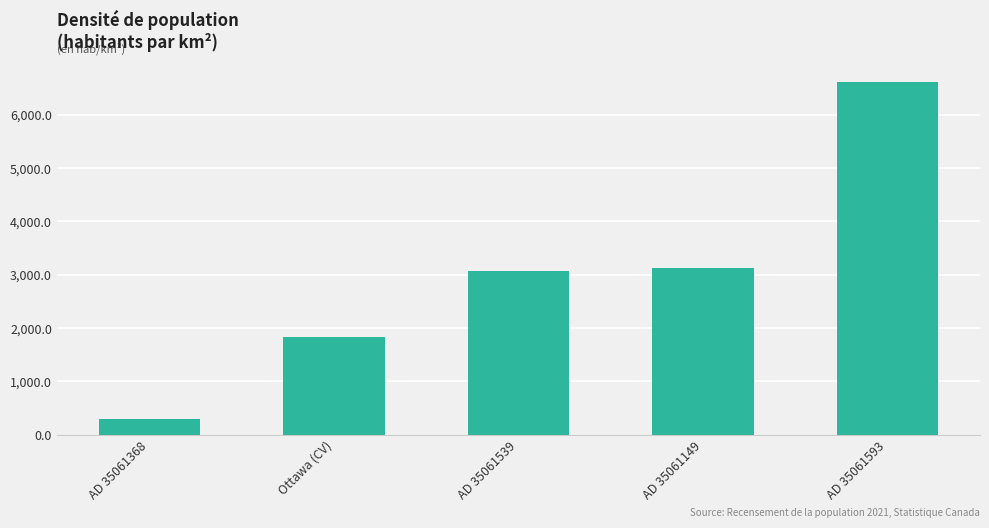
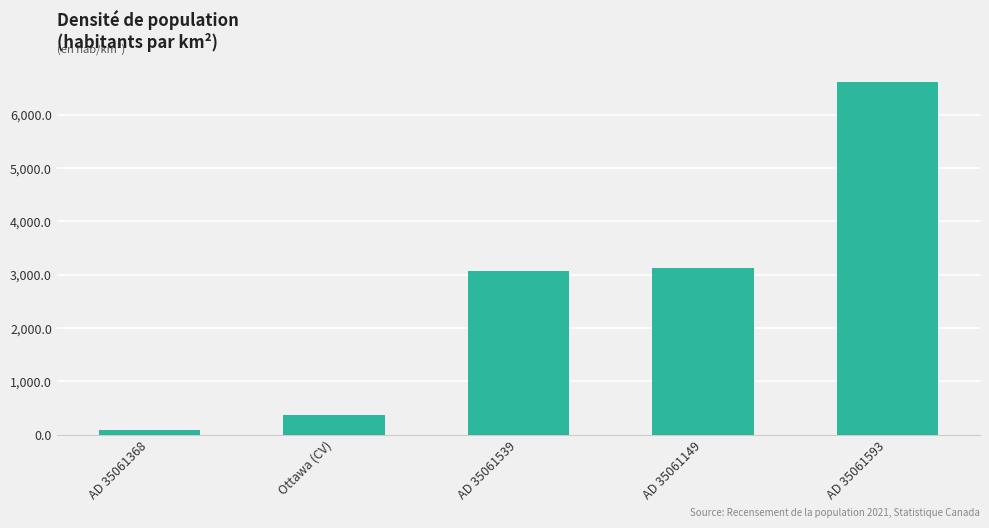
AD 35061368: 300 -> 100
Ottawa (CV): 1,800 -> 400
